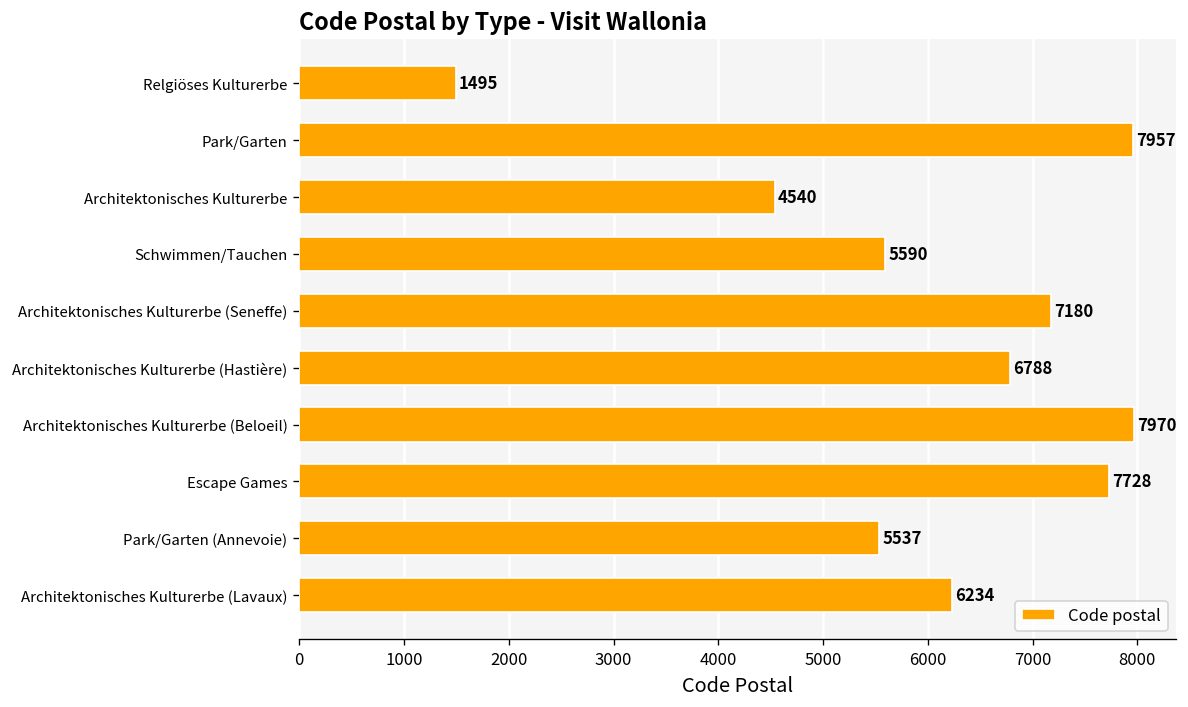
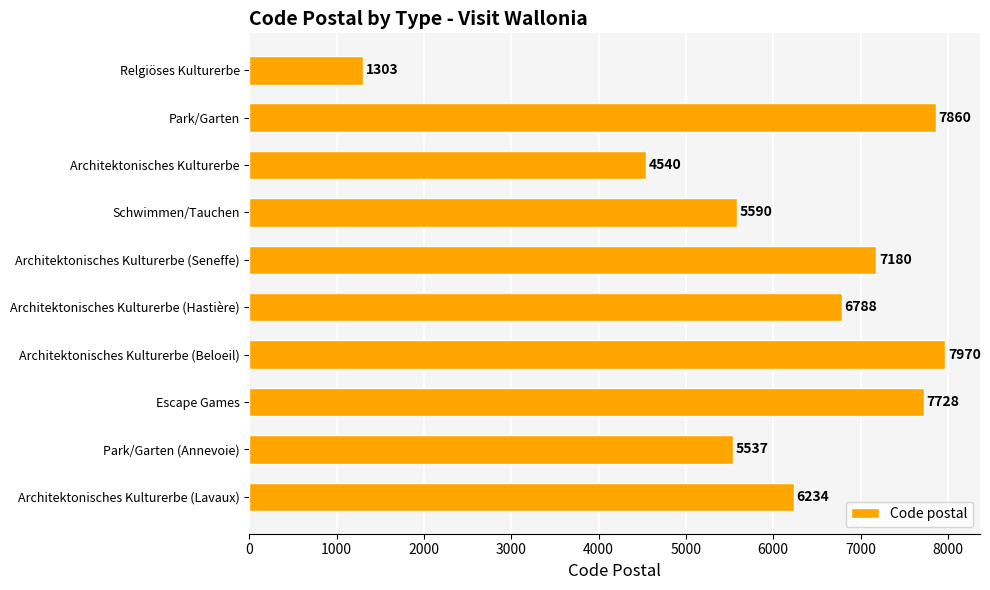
Relgiöses Kulturerbe: 1495 -> 1303
Park/Garten: 7957 -> 7860
